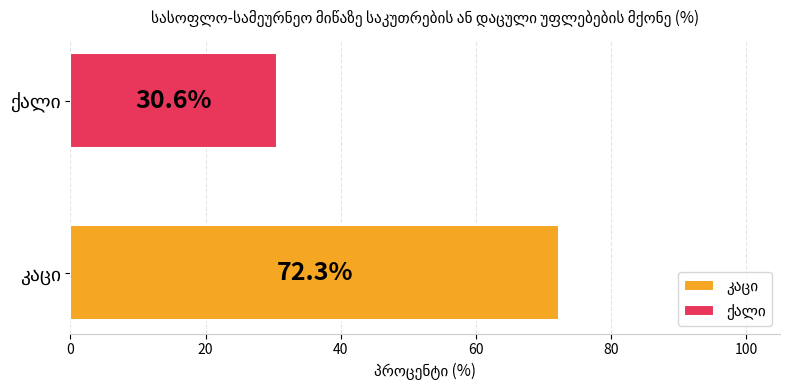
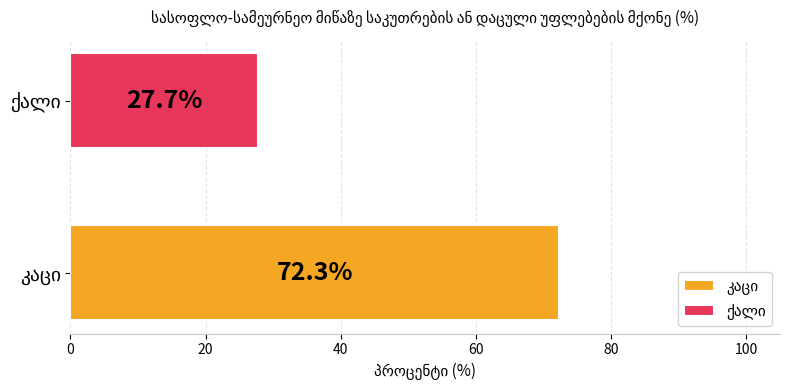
ქალი: 30.6% -> 27.7%
